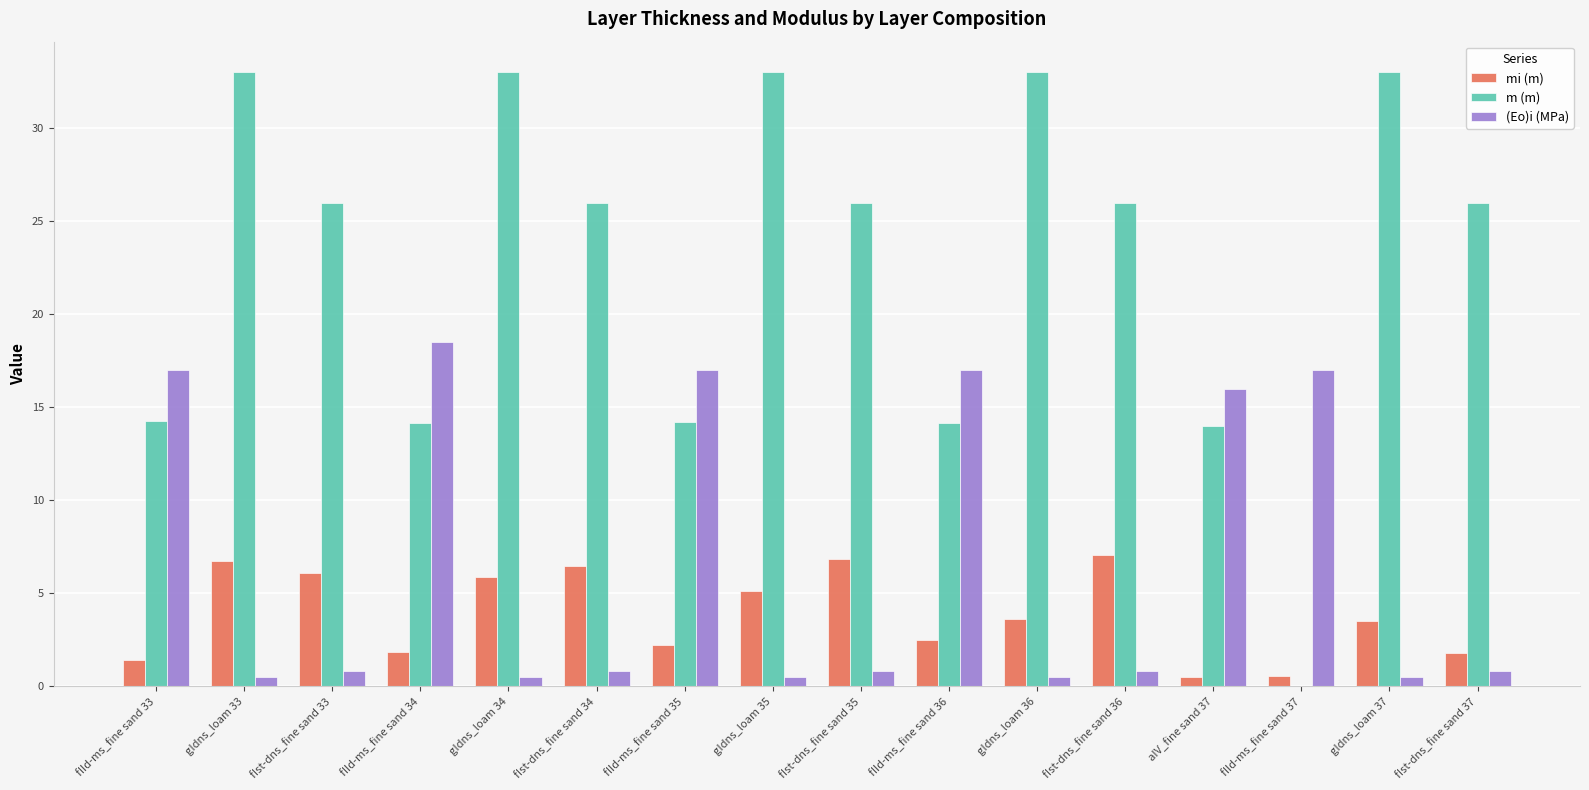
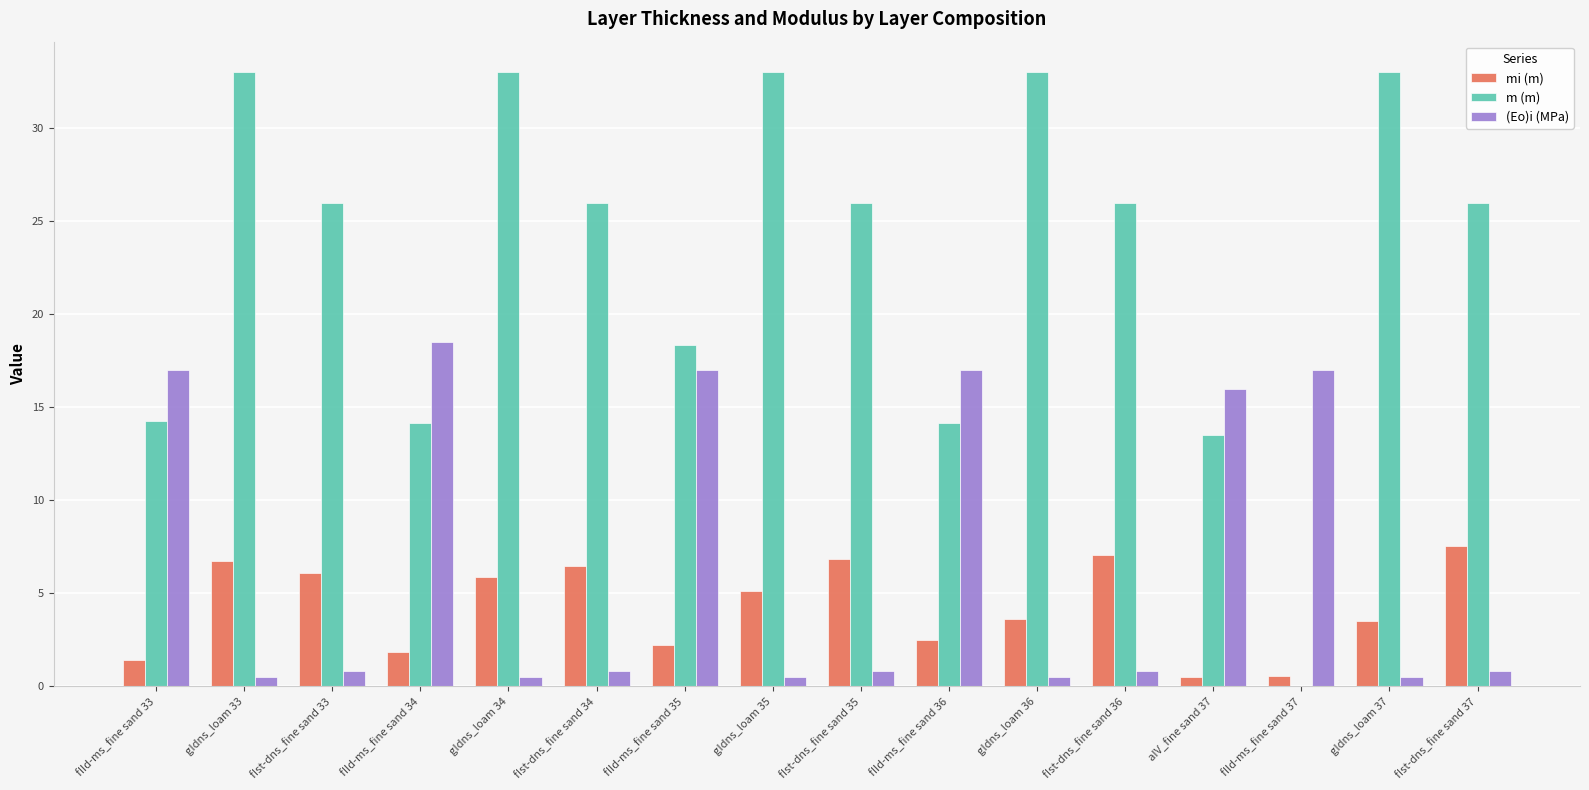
m (m), fIId-ms_fine sand 35: 14.2 -> 18.3
m (m), aIV_fine sand 37: 14.0 -> 13.5
mi (m), fIst-dns_fine sand 37: 1.8 -> 7.5
